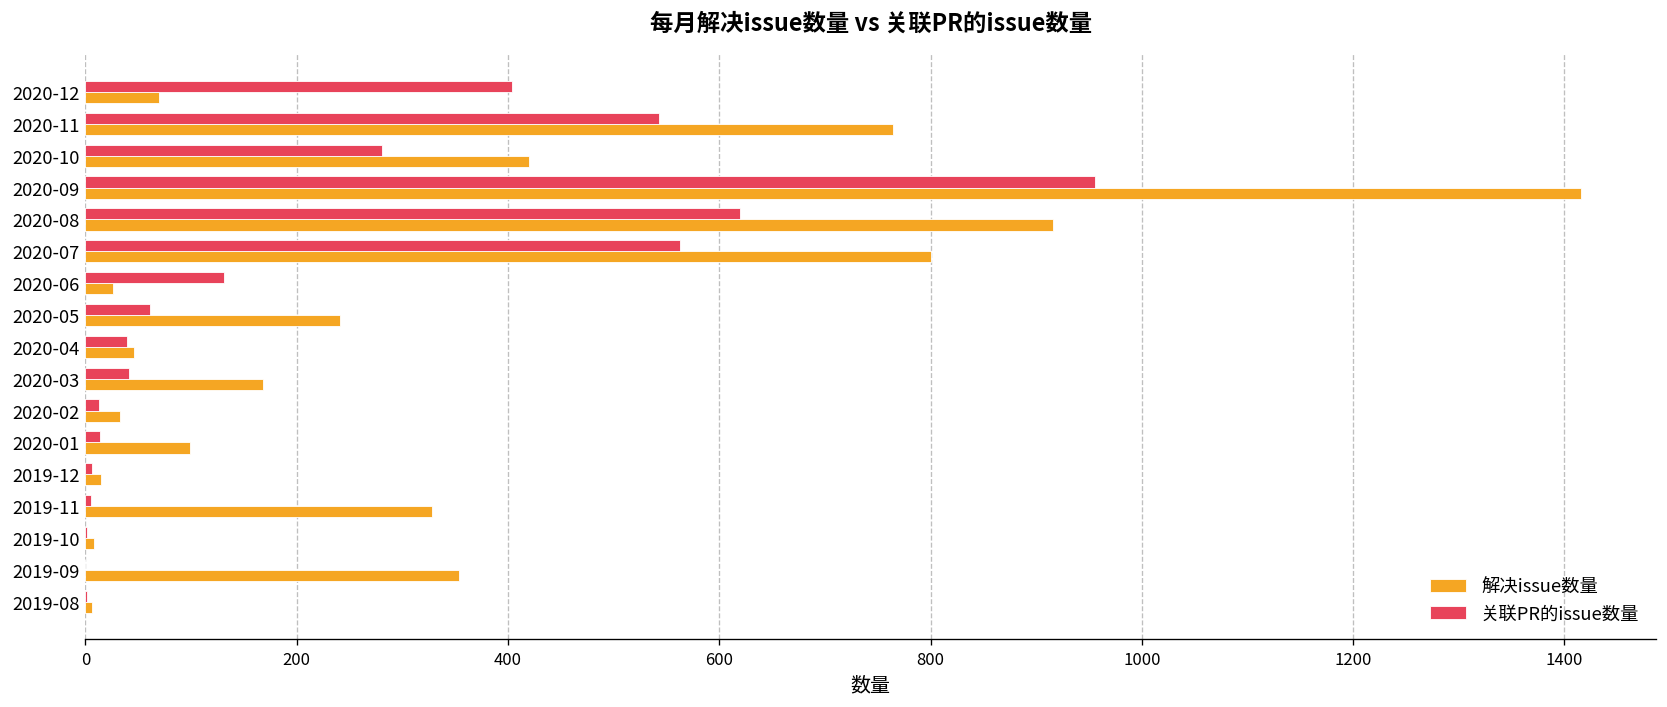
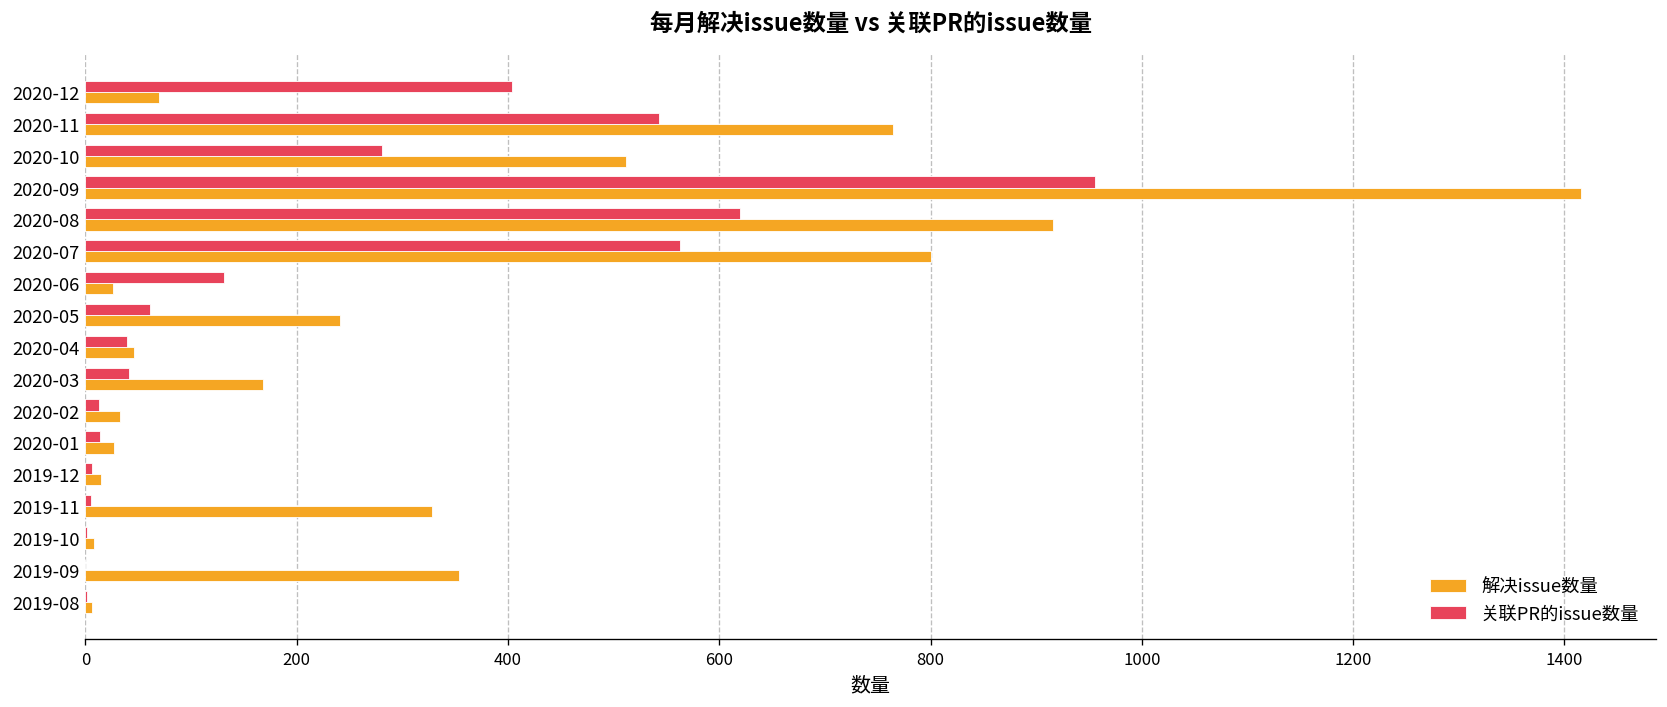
解决issue数量, 2020-10: 420 -> 510
解决issue数量, 2020-01: 100 -> 30
